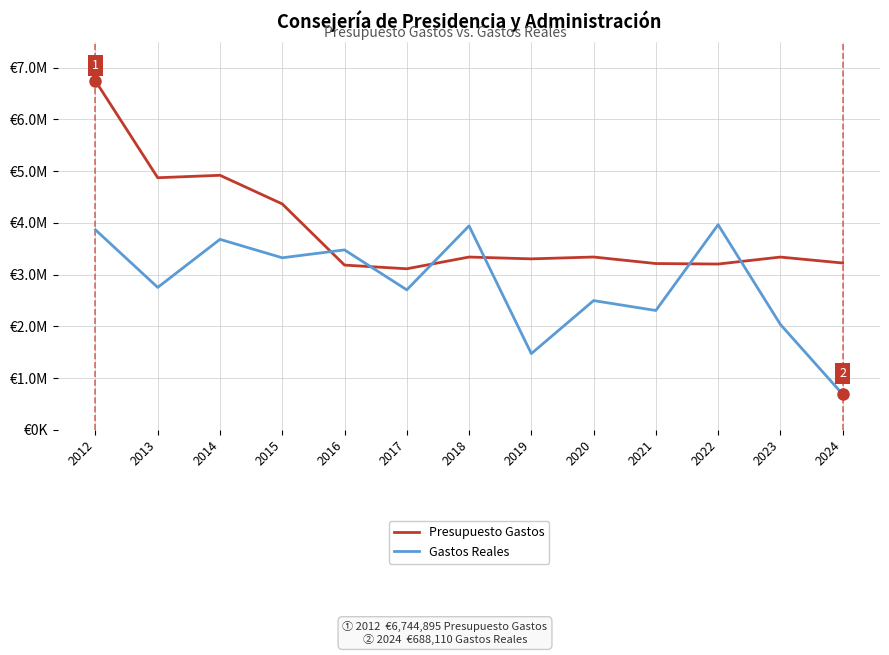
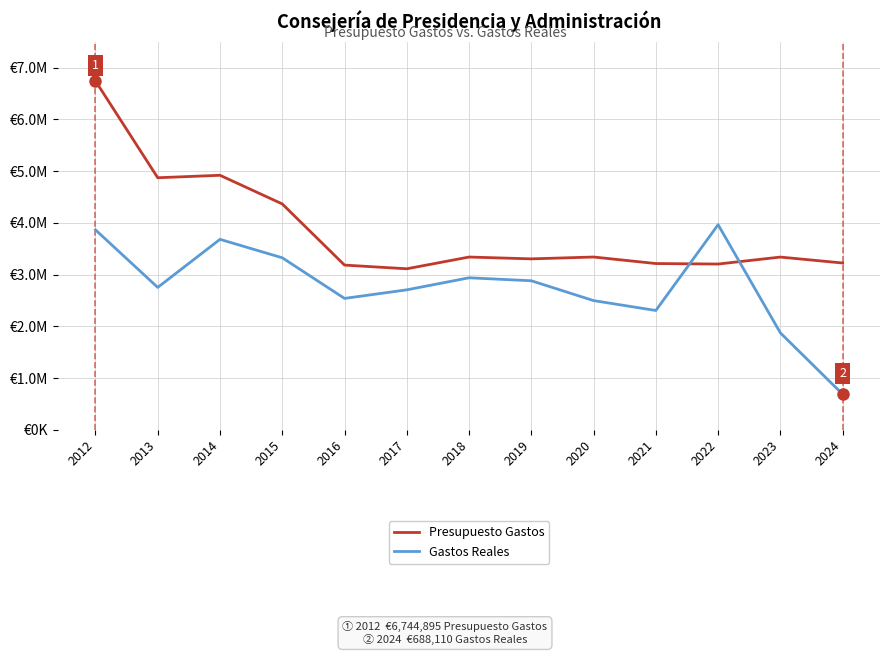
Gastos Reales, 2016: €3500000 -> €2500000
Gastos Reales, 2018: €3900000 -> €2900000
Gastos Reales, 2019: €1500000 -> €2900000
Gastos Reales, 2023: €2000000 -> €1900000
